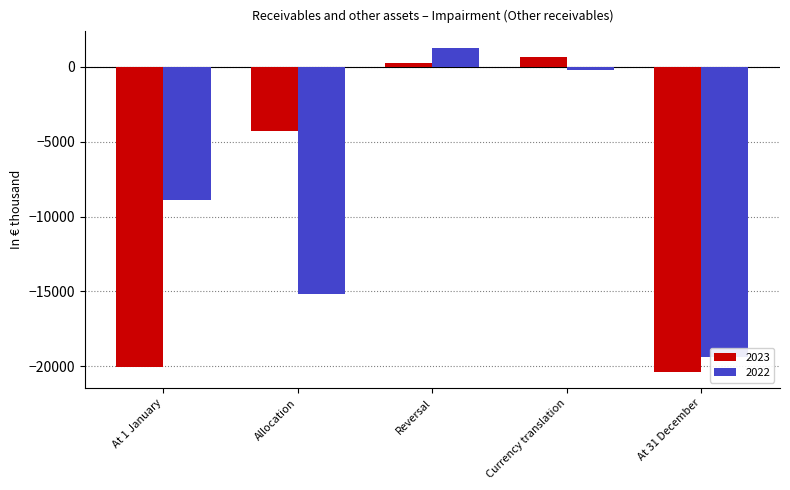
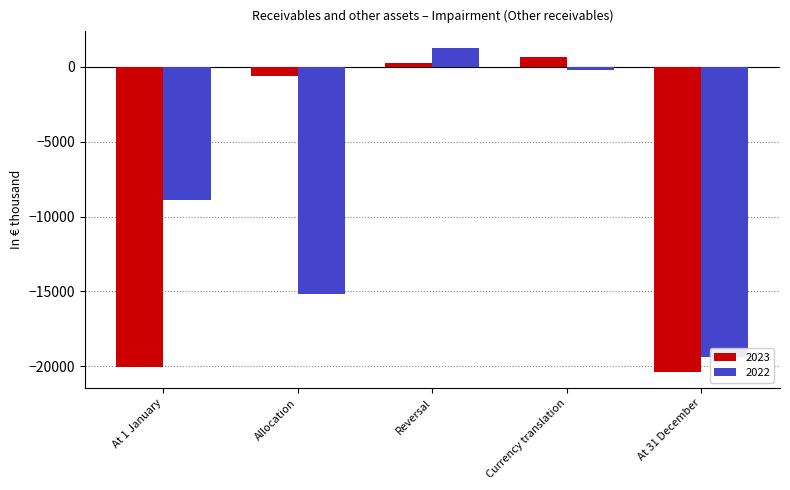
2023, Allocation: -4300 -> -600
